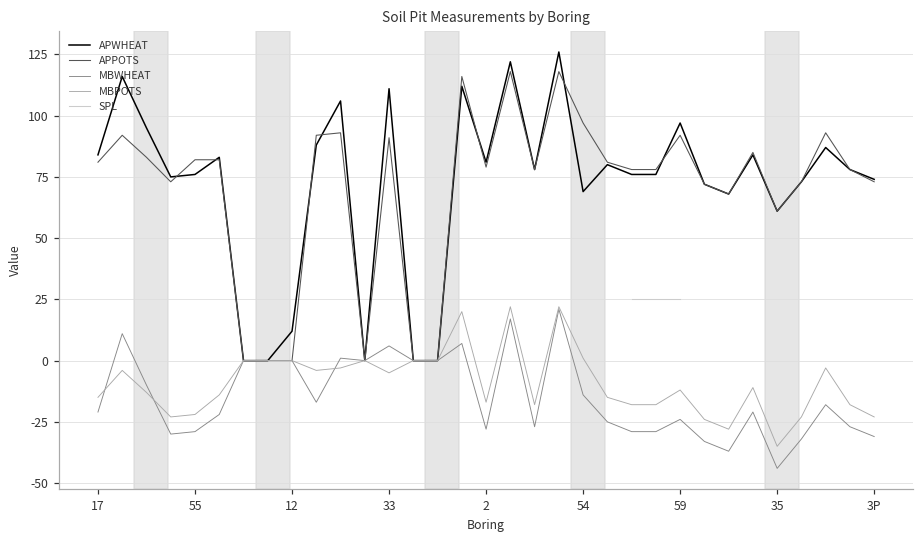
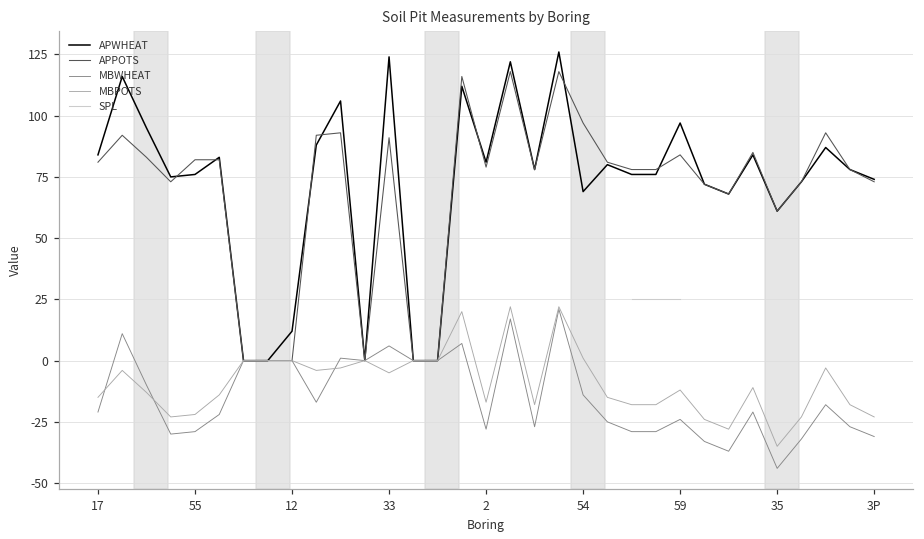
APWHEAT, 33: 111 -> 124
APPOTS, 59: 92 -> 84
